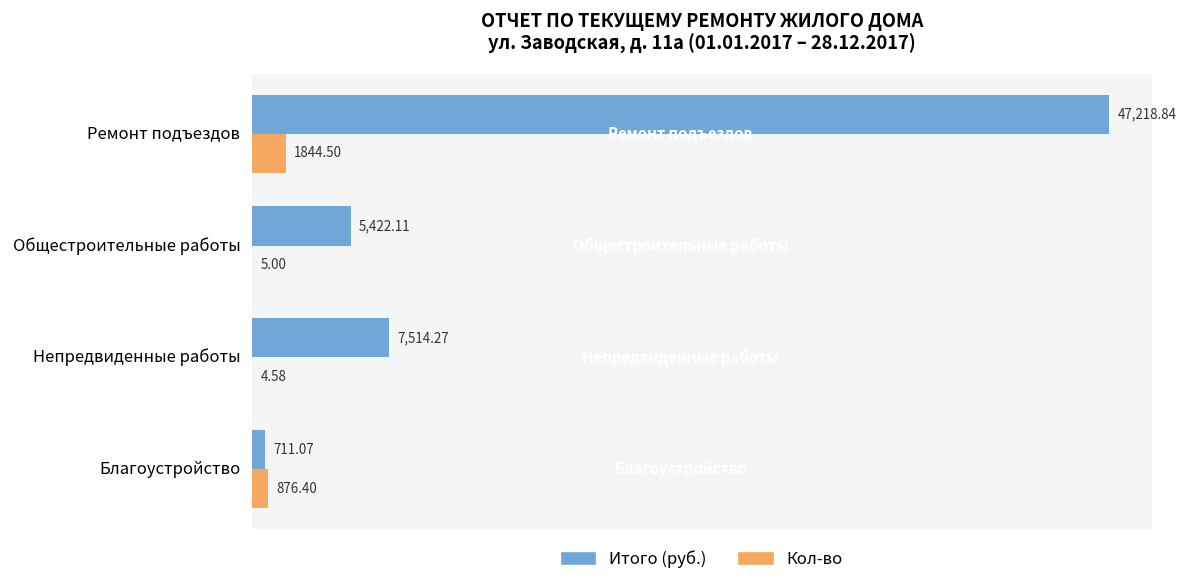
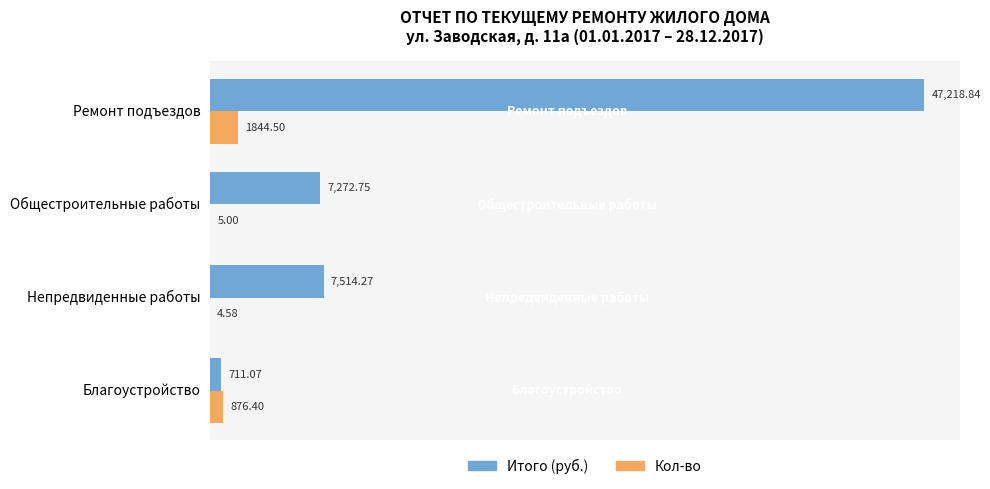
Итого (руб.), Общестроительные работы: 5,422.11 -> 7,272.75
